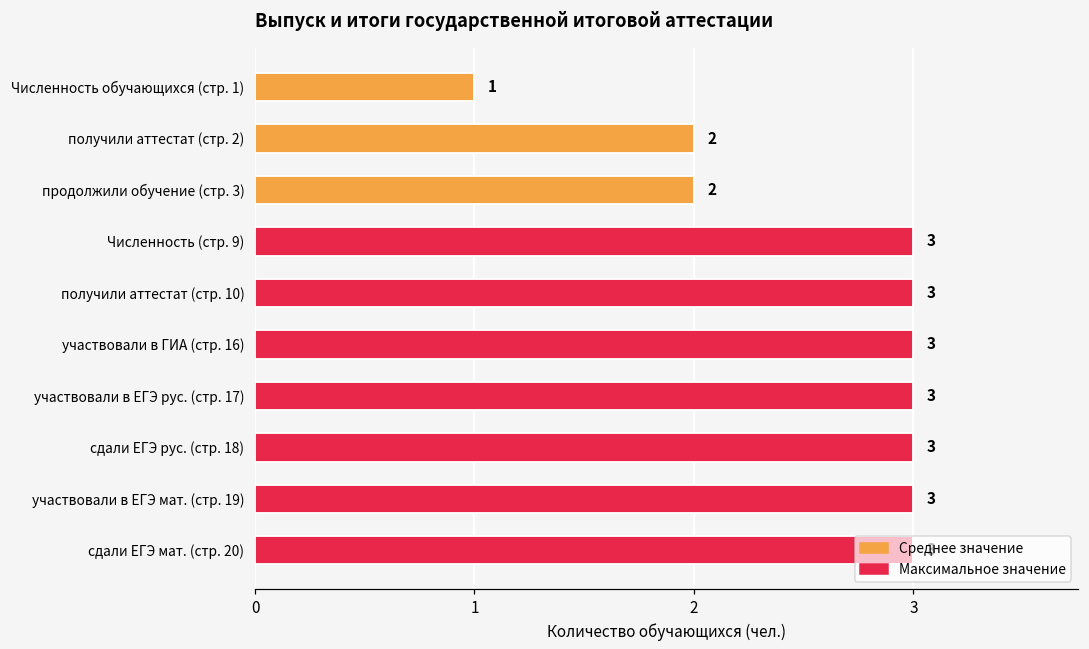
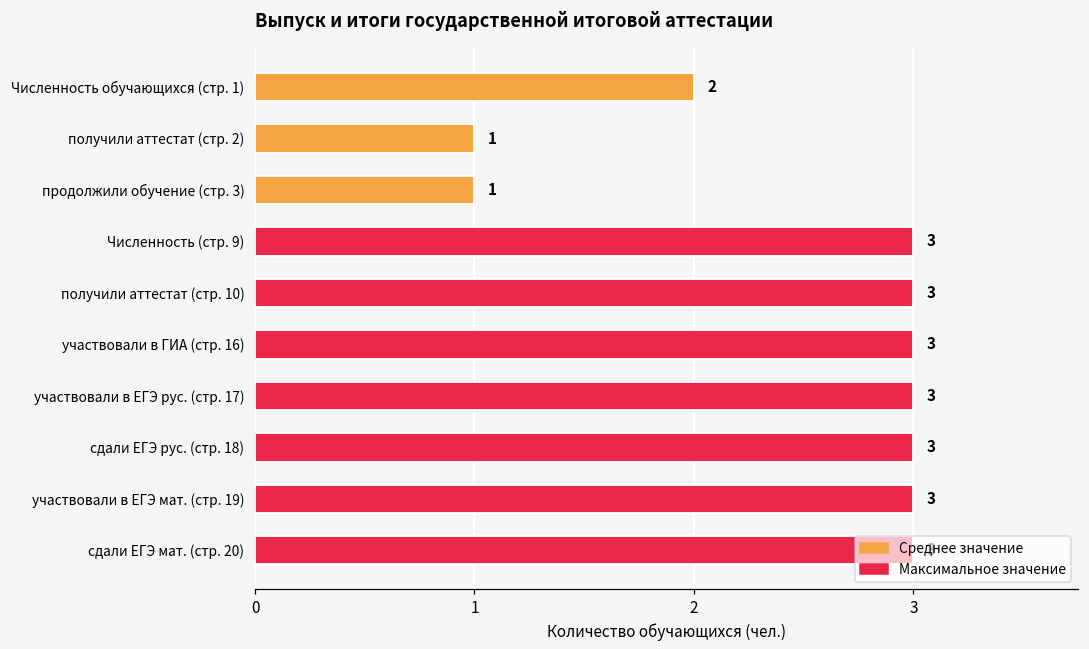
Численность обучающихся (стр. 1): 1 -> 2
получили аттестат (стр. 2): 2 -> 1
продолжили обучение (стр. 3): 2 -> 1
